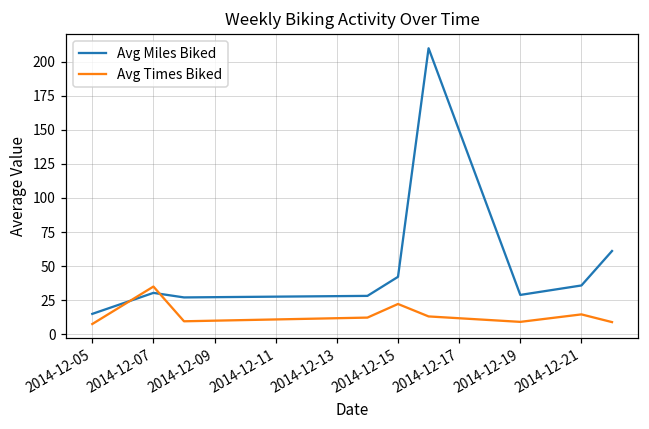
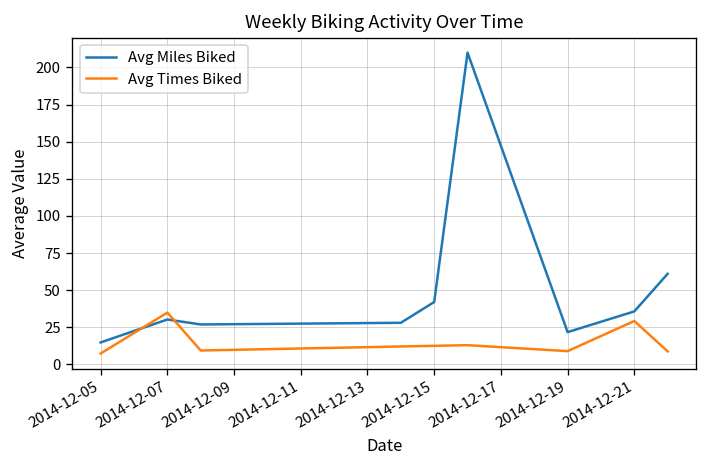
Avg Times Biked, 2014-12-15: 22 -> 13
Avg Miles Biked, 2014-12-19: 29 -> 22
Avg Times Biked, 2014-12-21: 15 -> 29
